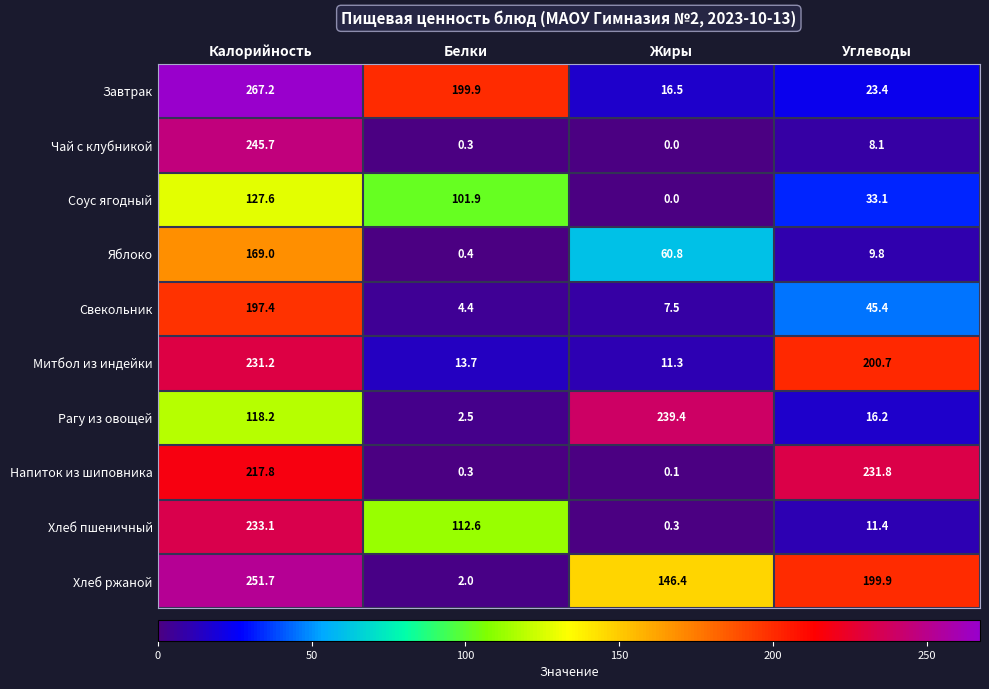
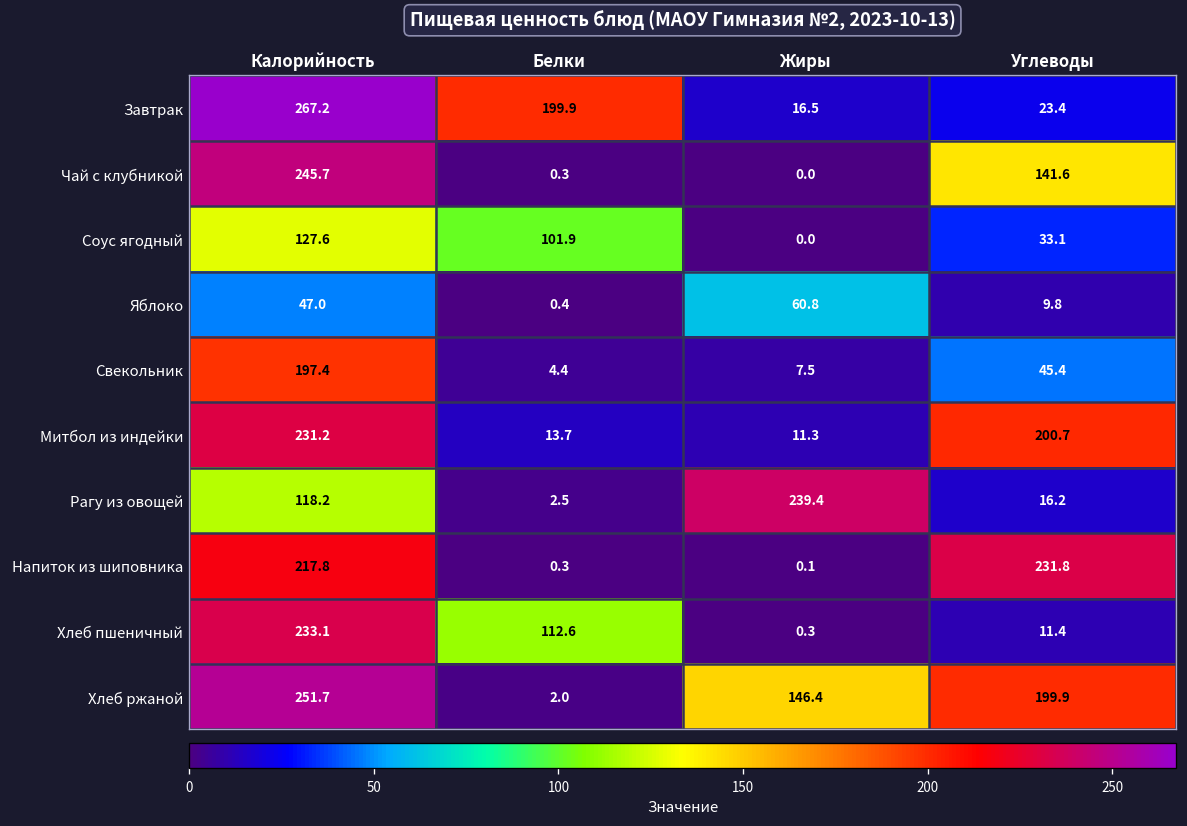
Чай с клубникой, Углеводы: 8.1 -> 141.6
Яблоко, Калорийность: 169.0 -> 47.0
